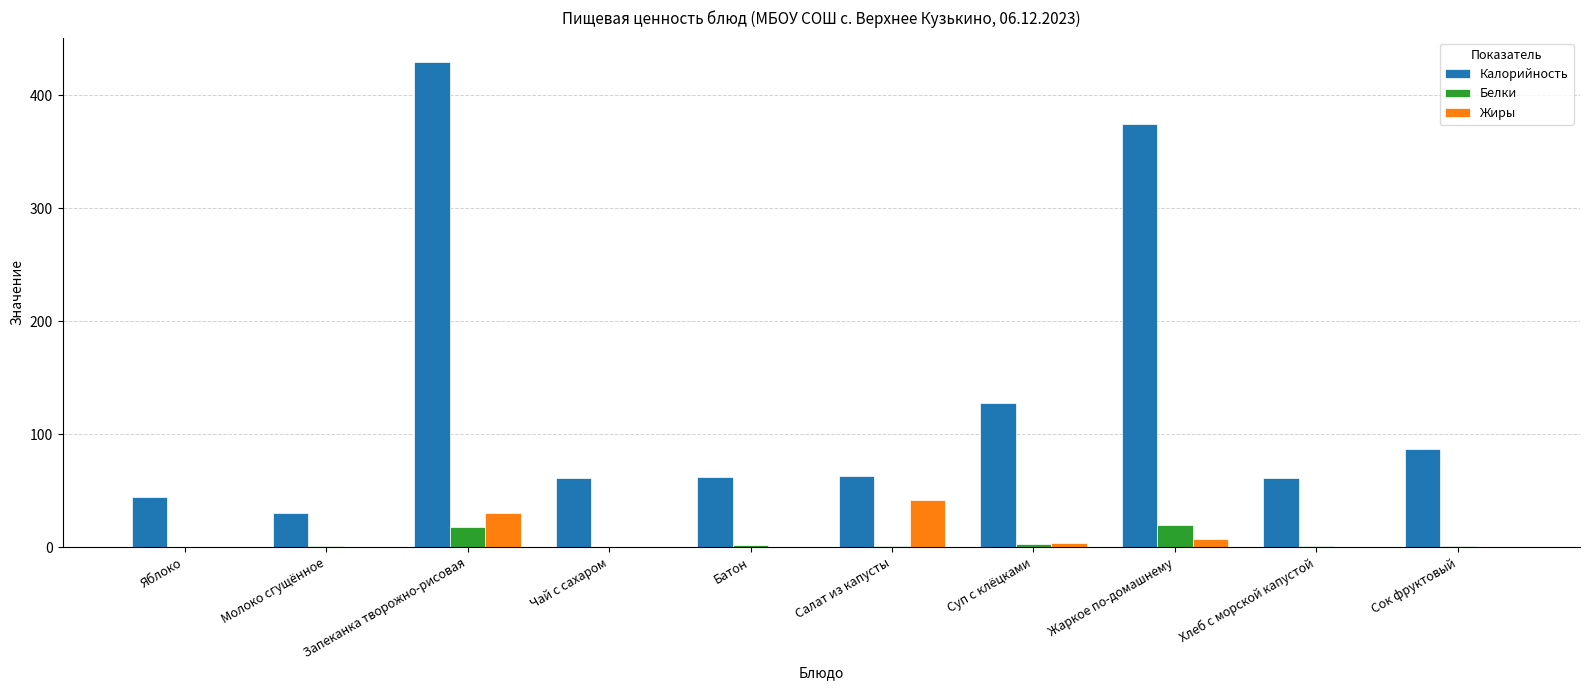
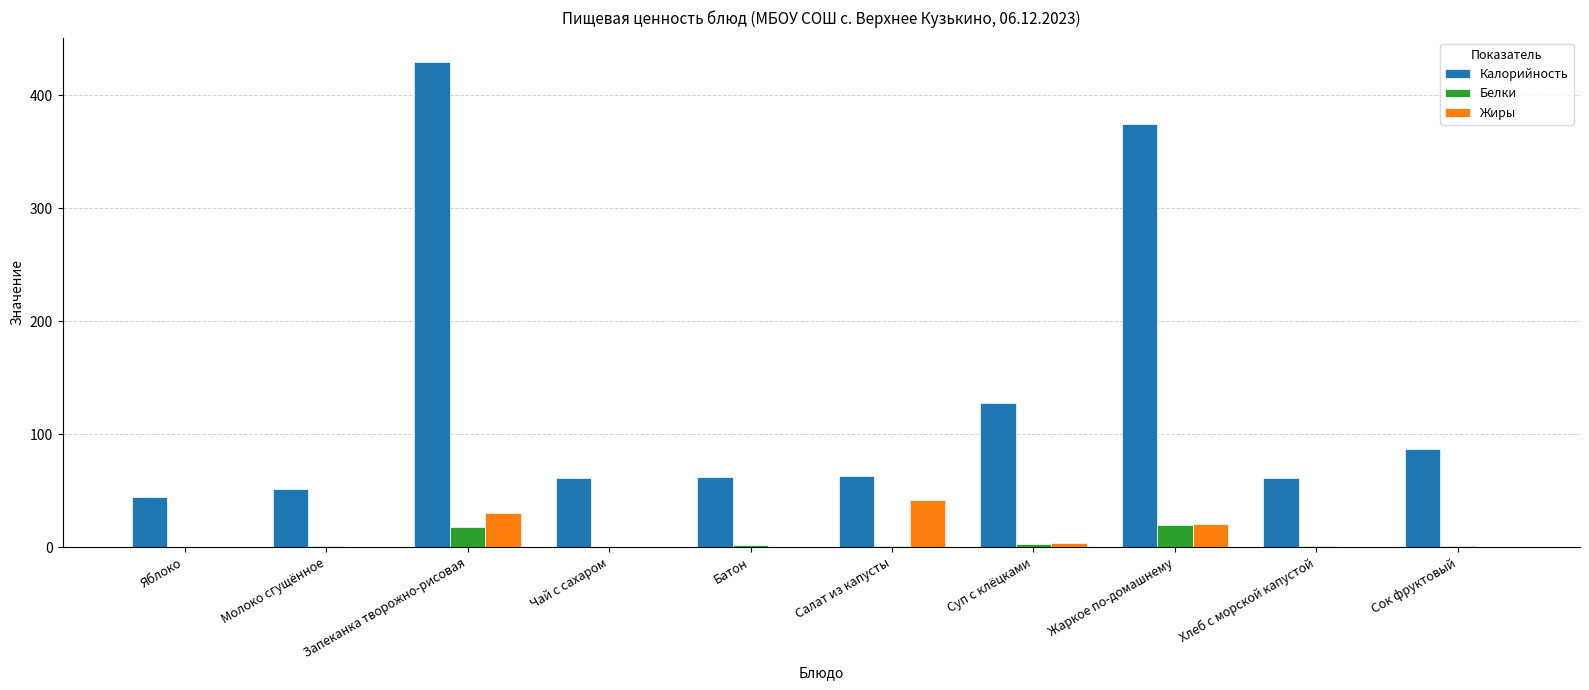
Калорийность, Молоко сгущённое: 31 -> 52
Жиры, Жаркое по-домашнему: 8 -> 21
